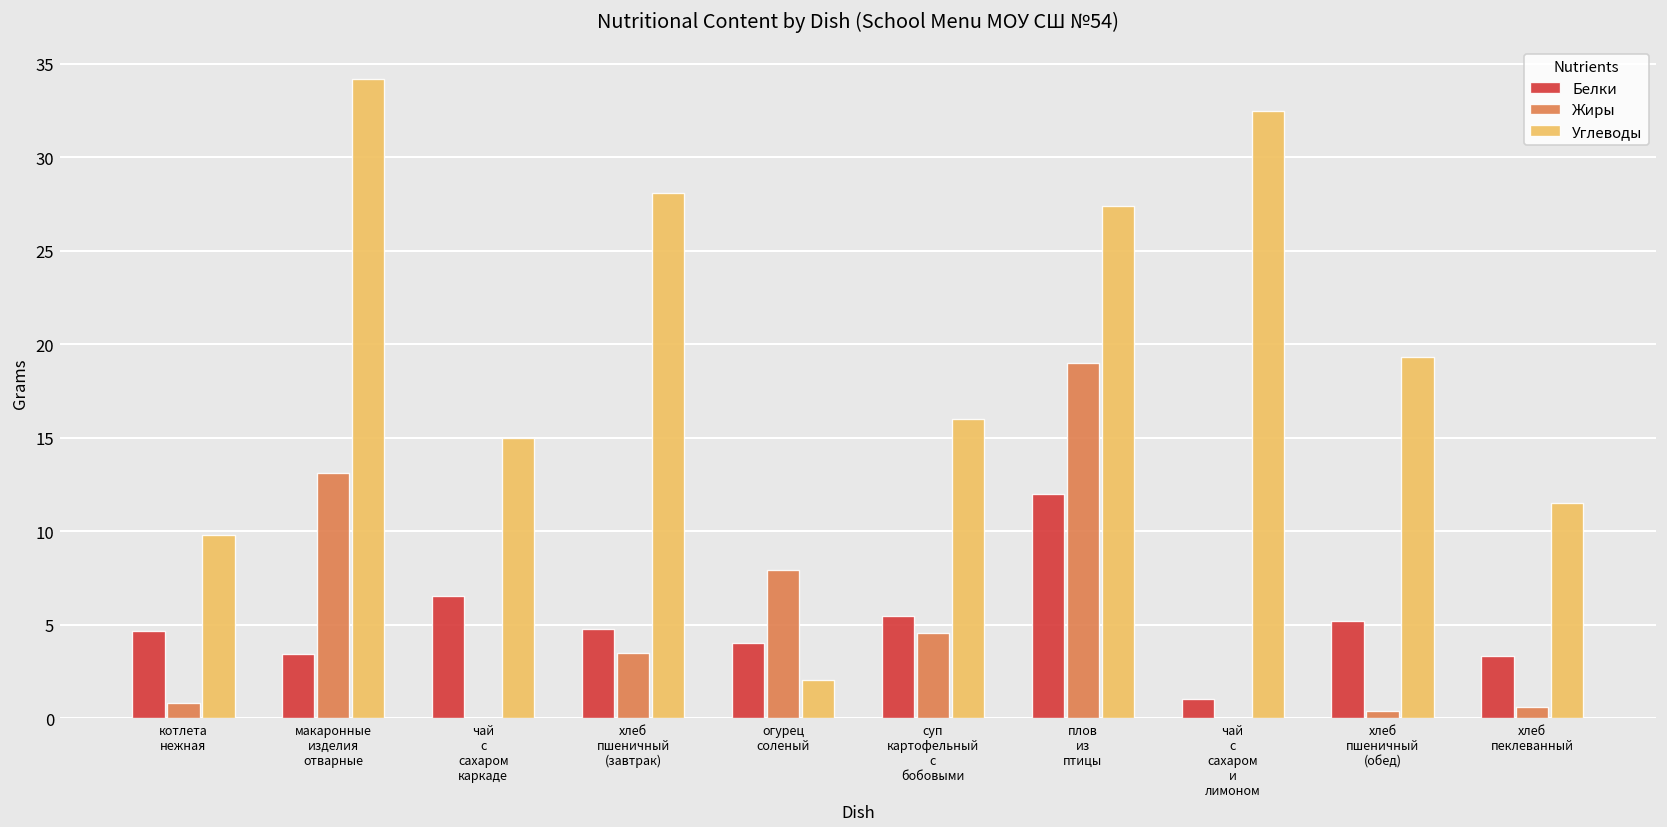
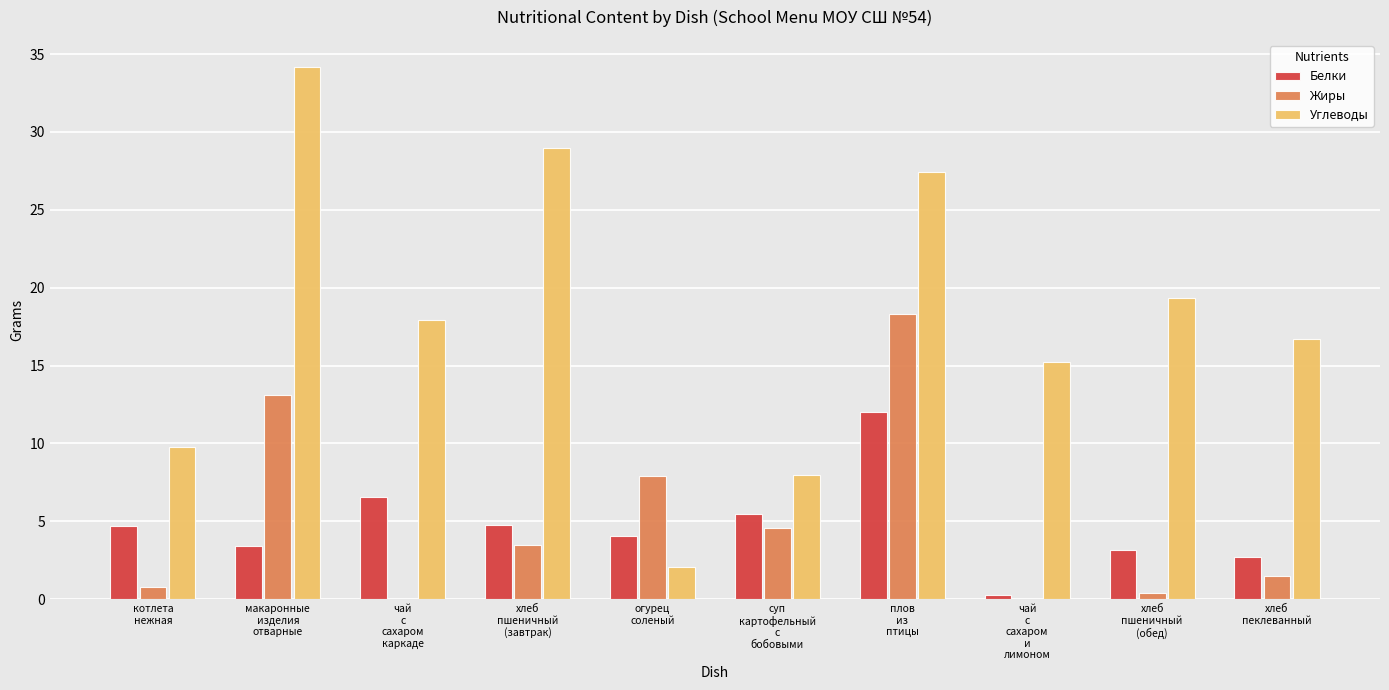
Углеводы, чай с сахаром каркаде: 15.0 -> 17.9
Углеводы, хлеб пшеничный (завтрак): 28.1 -> 29.0
Углеводы, суп картофельный с бобовыми: 16 -> 8
Жиры, плов из птицы: 19.0 -> 18.3
Белки, чай с сахаром и лимоном: 1.0 -> 0.3
Углеводы, чай с сахаром и лимоном: 32.5 -> 15.2
Белки, хлеб пшеничный (обед): 5.2 -> 3.2
Белки, хлеб пеклеванный: 3.3 -> 2.7
Жиры, хлеб пеклеванный: 0.6 -> 1.5
Углеводы, хлеб пеклеванный: 11.5 -> 16.7
